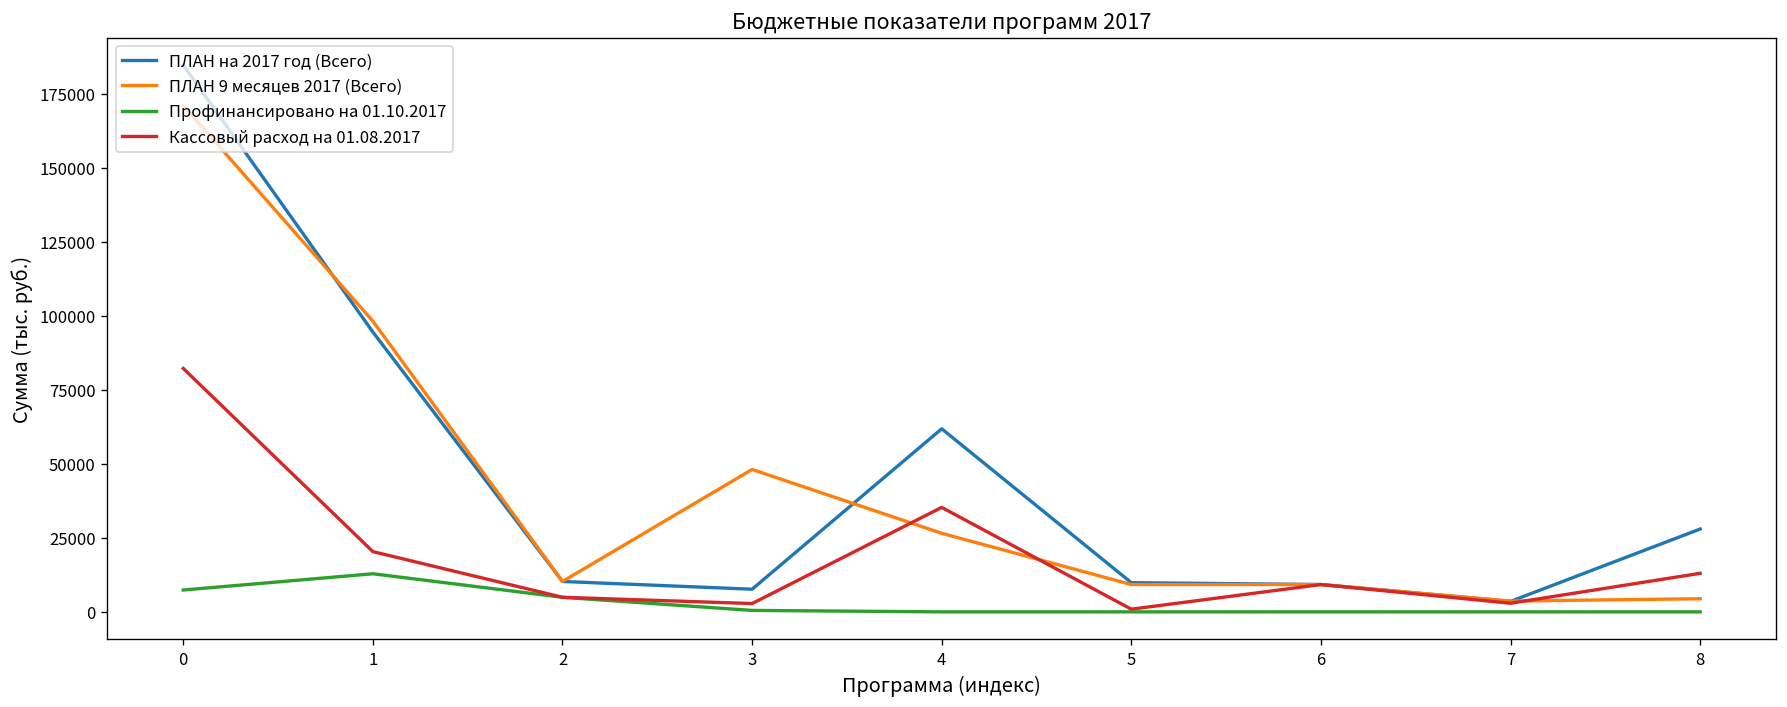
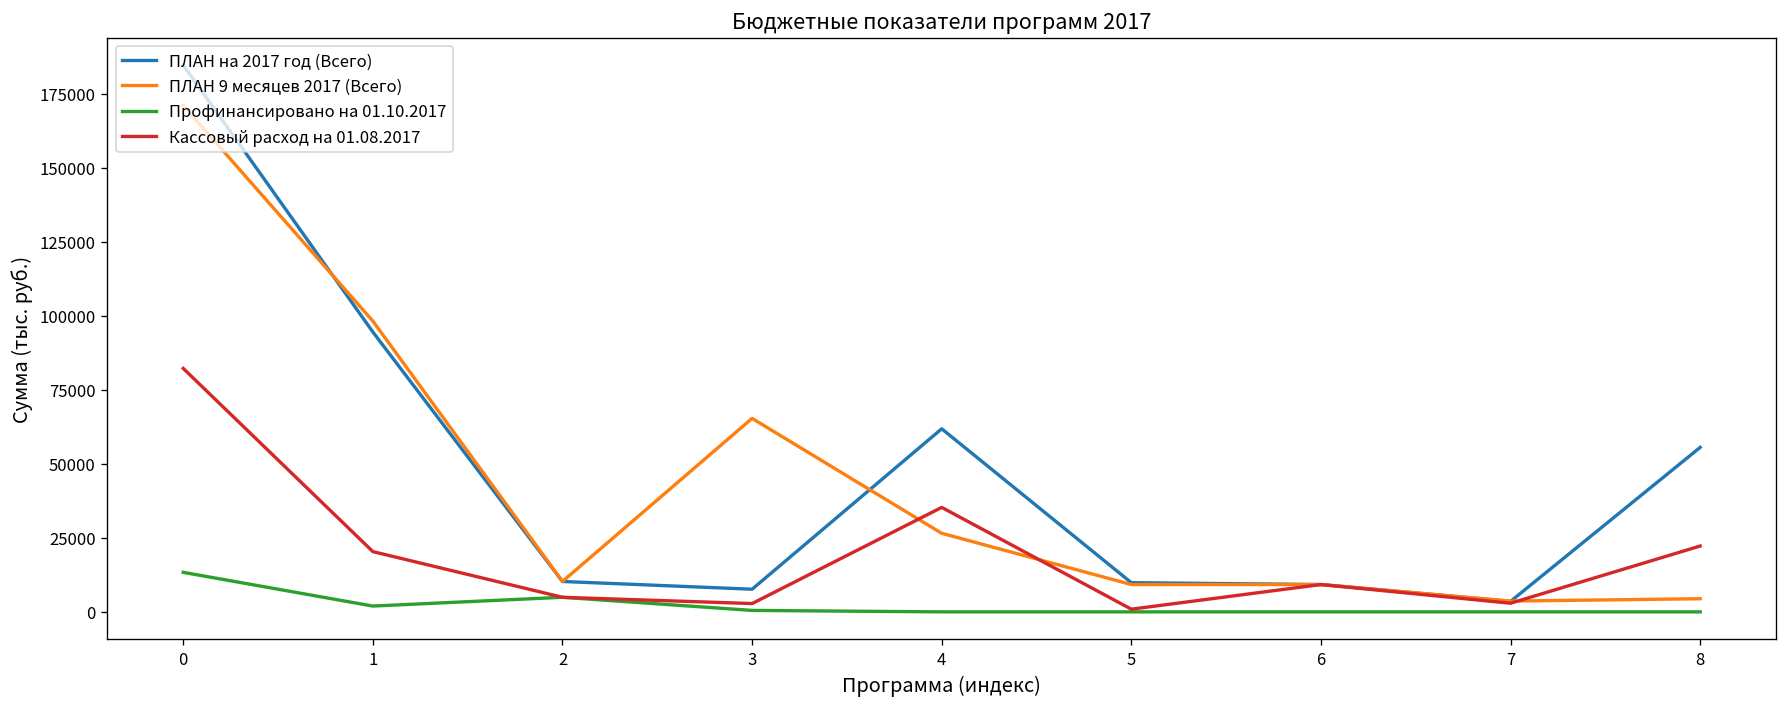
Профинансировано на 01.10.2017, 0: 7000 -> 13000
Профинансировано на 01.10.2017, 1: 13000 -> 2000
ПЛАН 9 месяцев 2017 (Всего), 3: 48000 -> 65000
ПЛАН на 2017 год (Всего), 8: 28000 -> 56000
Кассовый расход на 01.08.2017, 8: 13000 -> 22000
